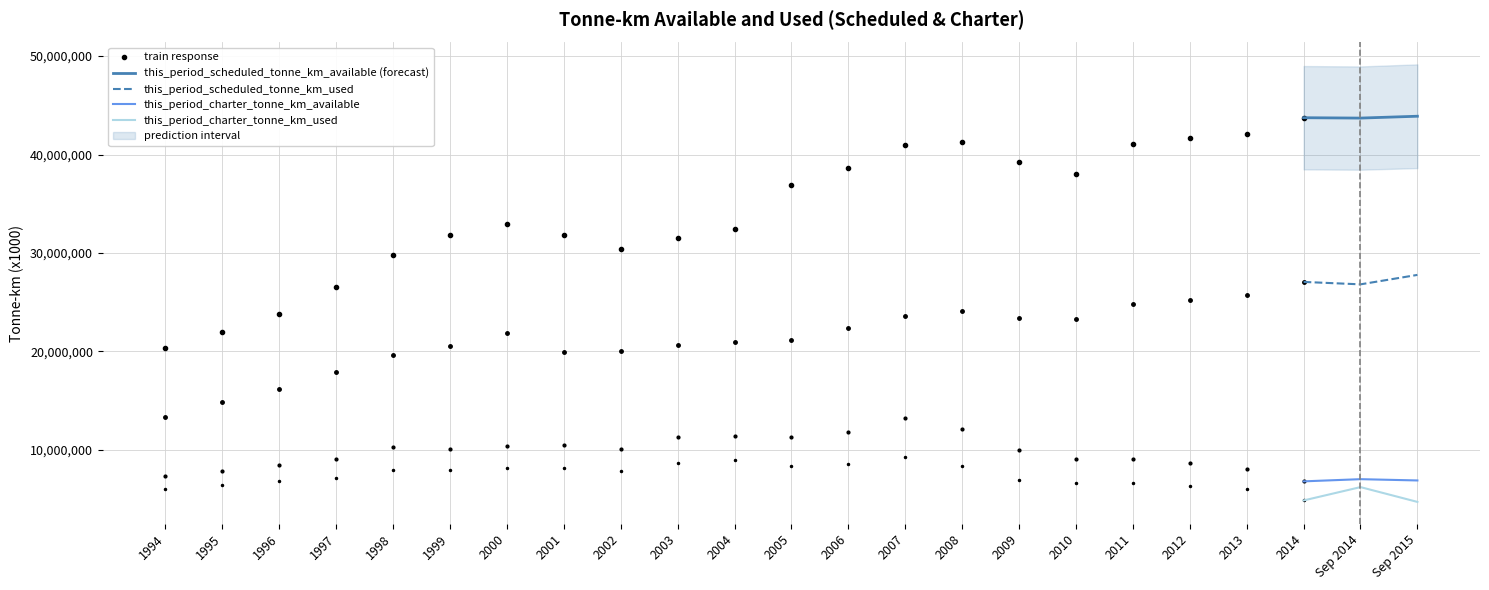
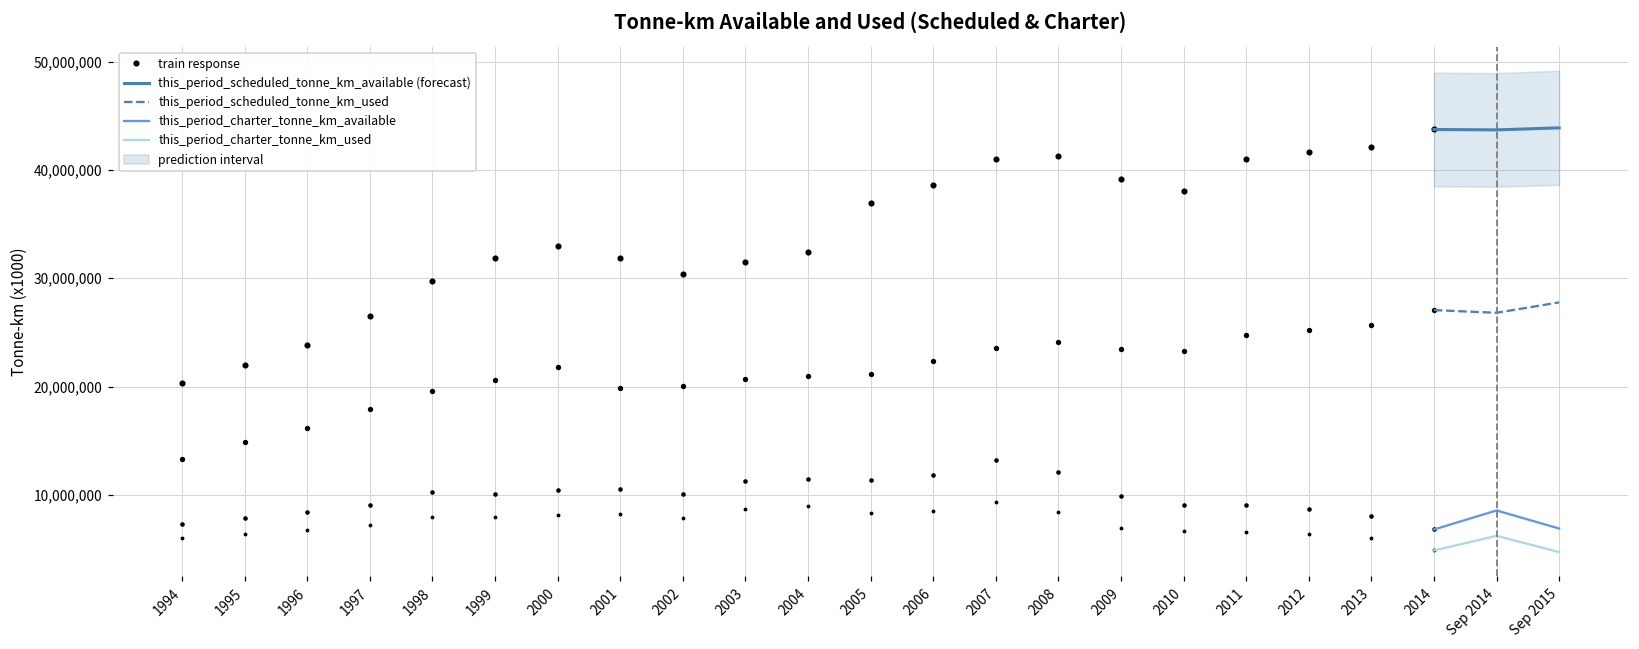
this_period_charter_tonne_km_available, Sep 2014: 7,000,000 -> 9,000,000
